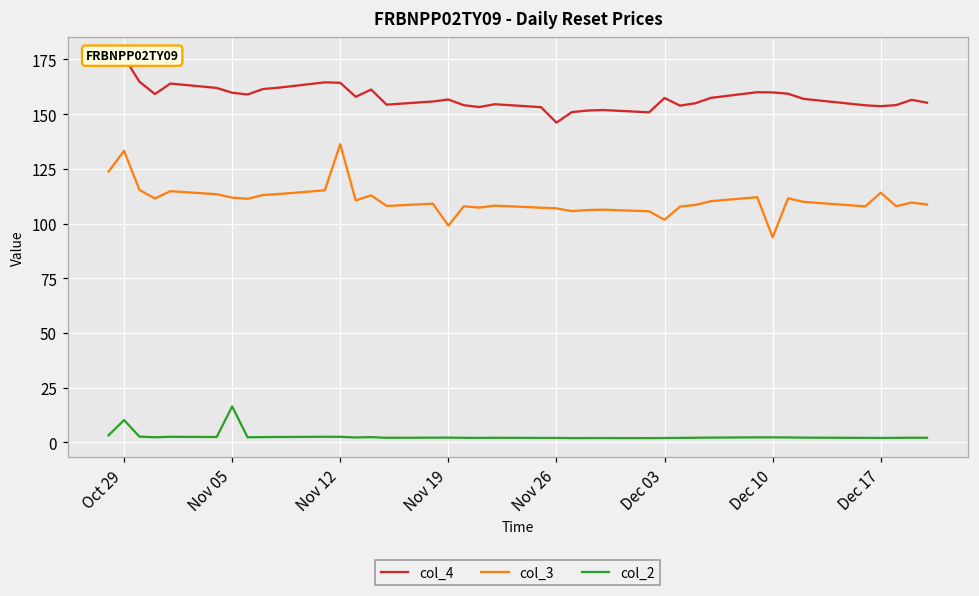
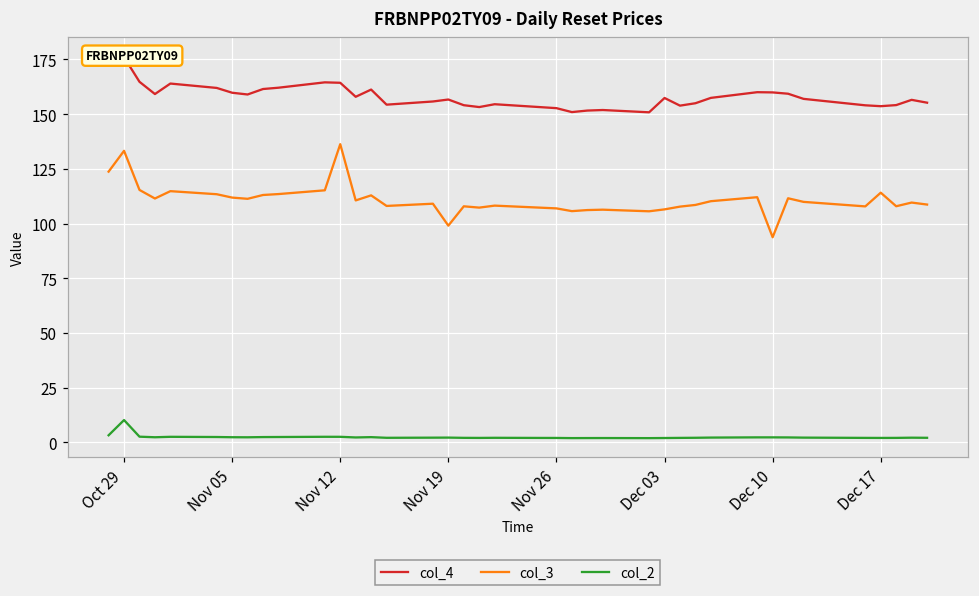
col_2, Nov 05: 16 -> 2
col_4, Nov 26: 146 -> 153
col_3, Dec 03: 102 -> 106
